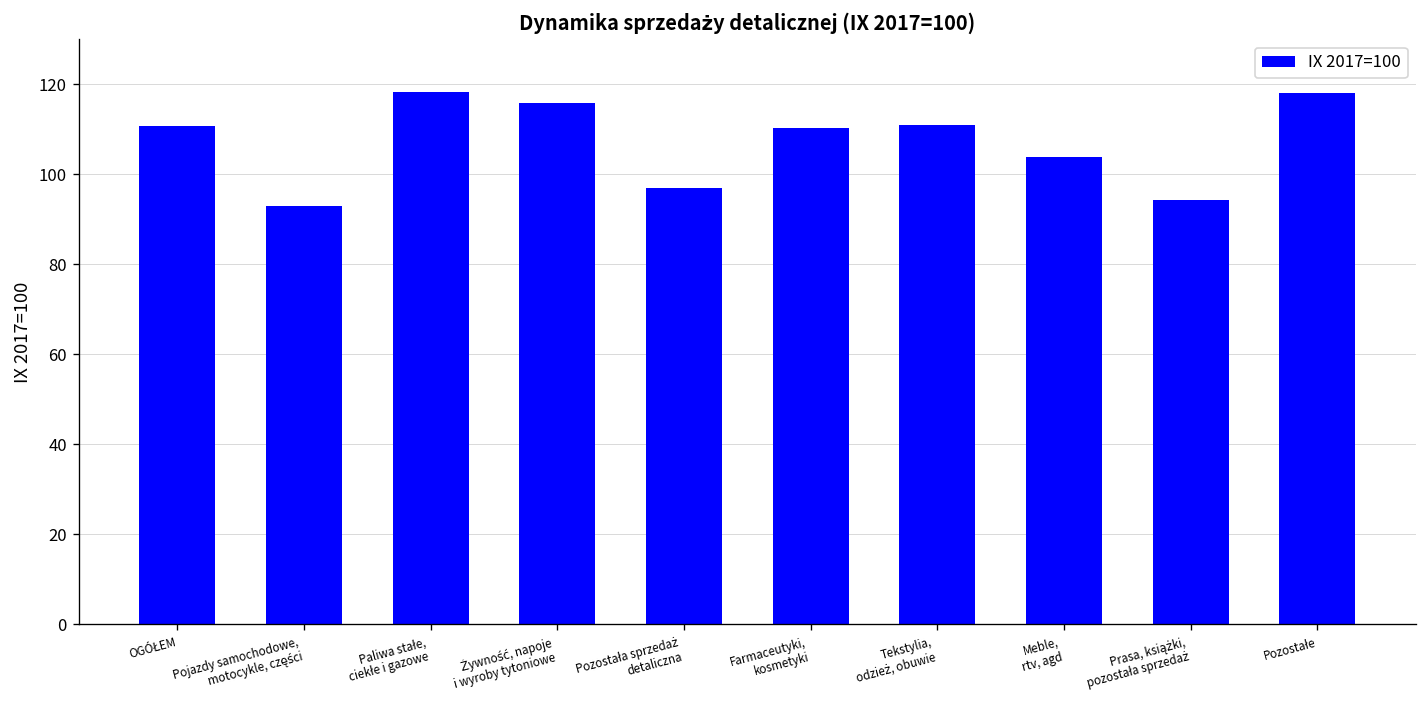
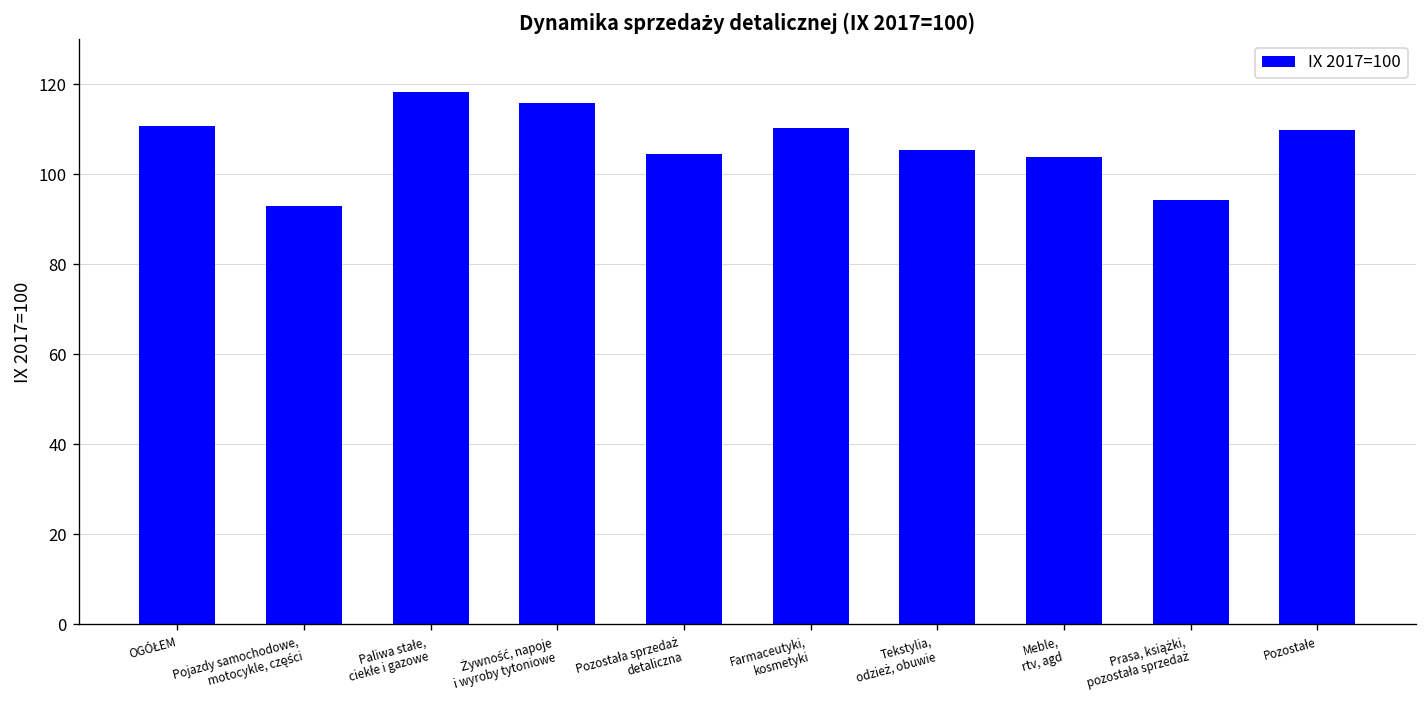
Pozostała sprzedaż detaliczna: 97 -> 105
Tekstylia, odzież, obuwie: 111 -> 106
Pozostałe: 118 -> 110
